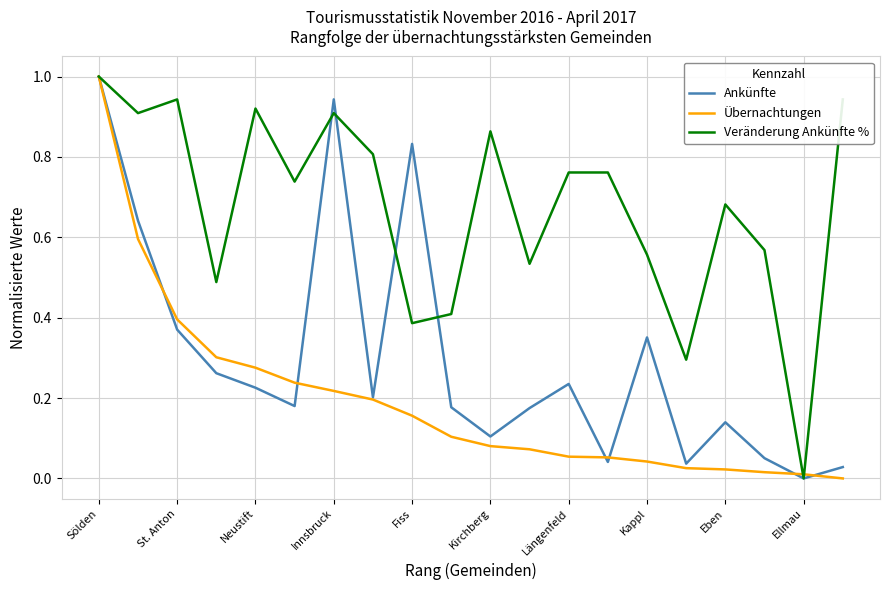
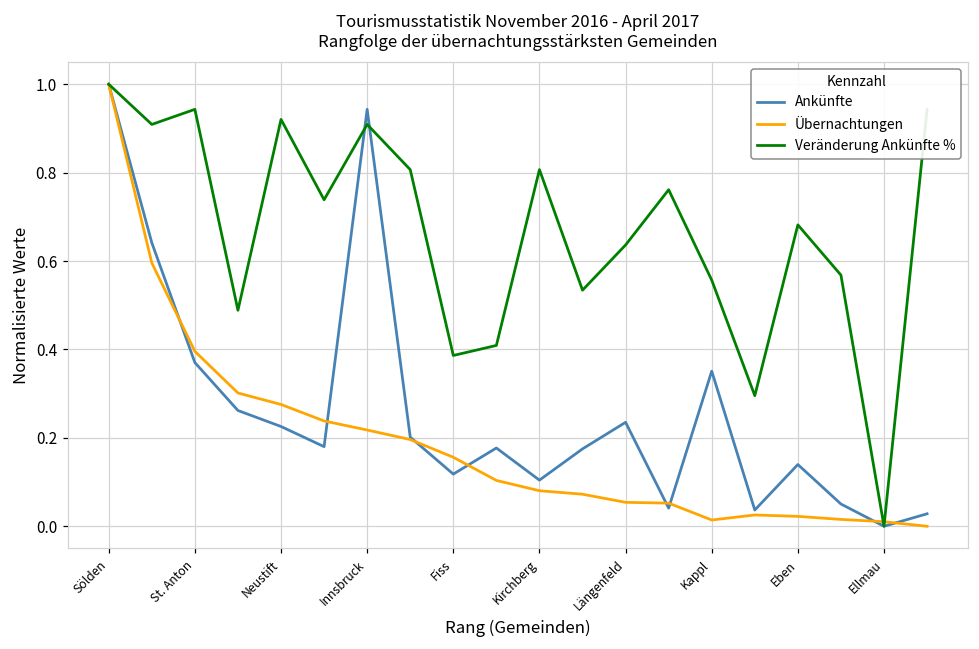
Ankünfte, Fiss: 0.83 -> 0.12
Veränderung Ankünfte %, Kirchberg: 0.86 -> 0.81
Veränderung Ankünfte %, Längenfeld: 0.76 -> 0.64
Übernachtungen, Kappl: 0.04 -> 0.01
